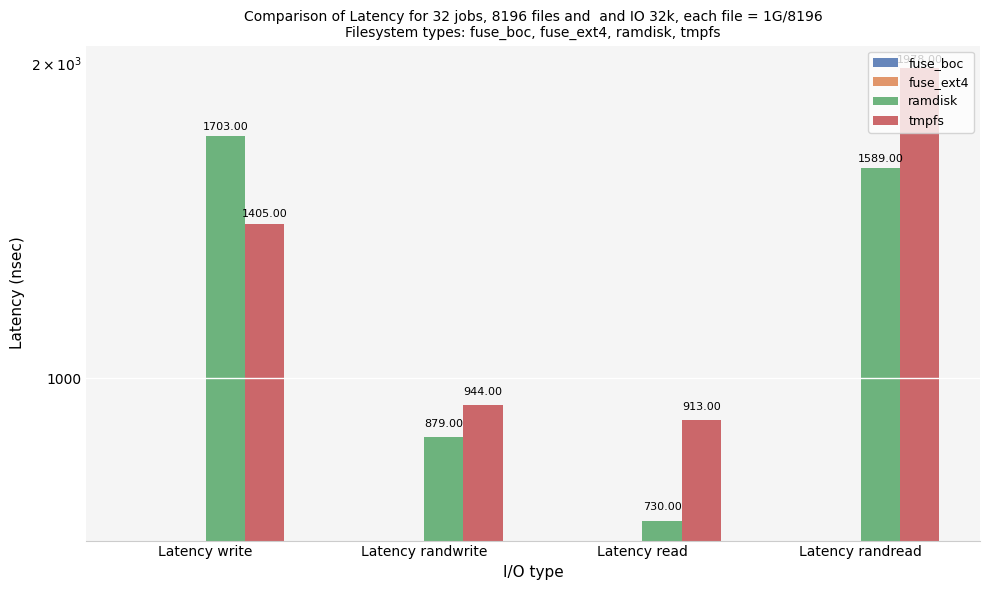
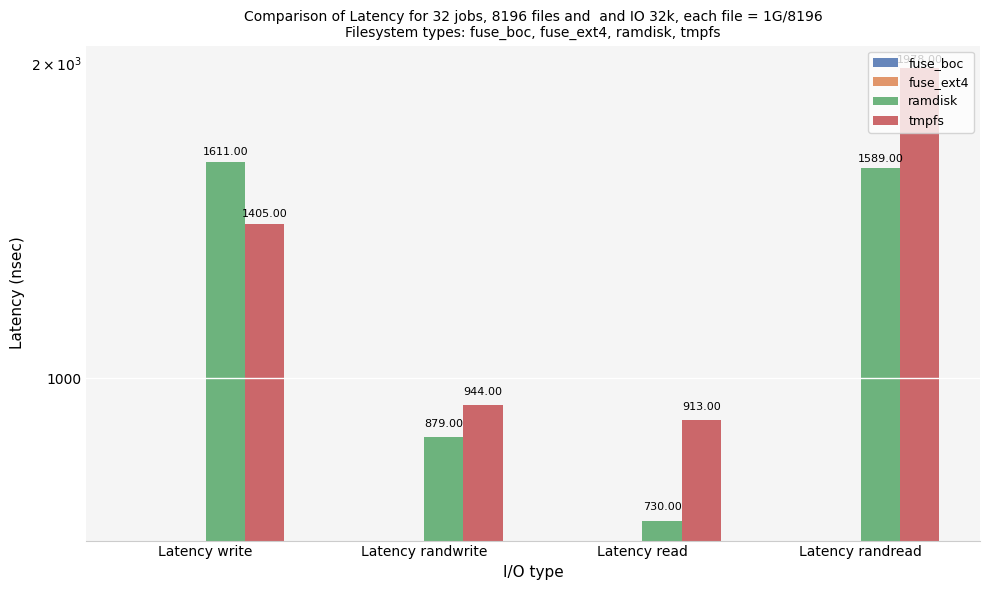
ramdisk, Latency write: 1703.00 -> 1611.00
